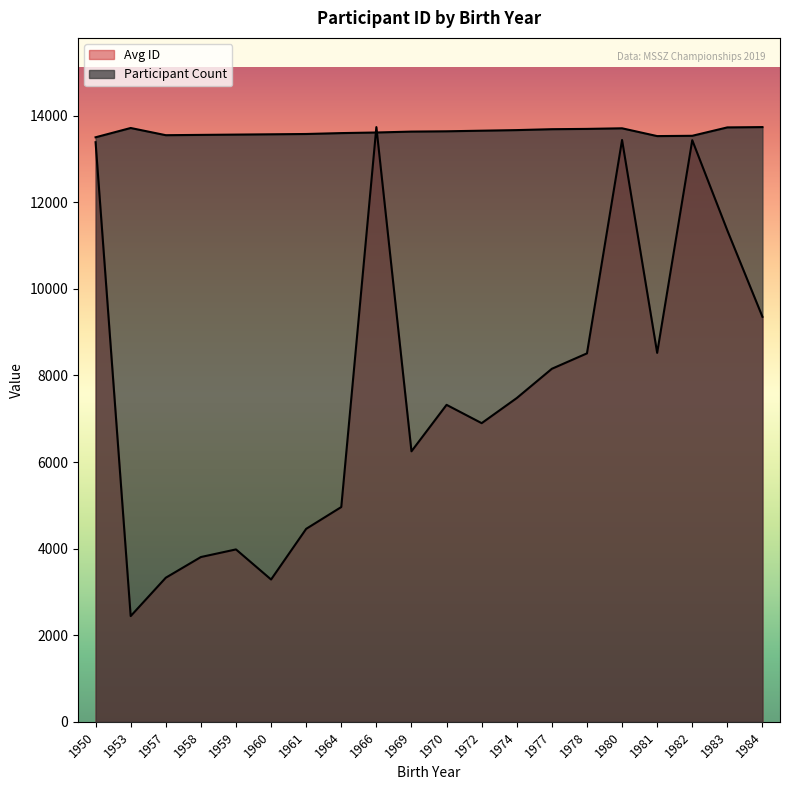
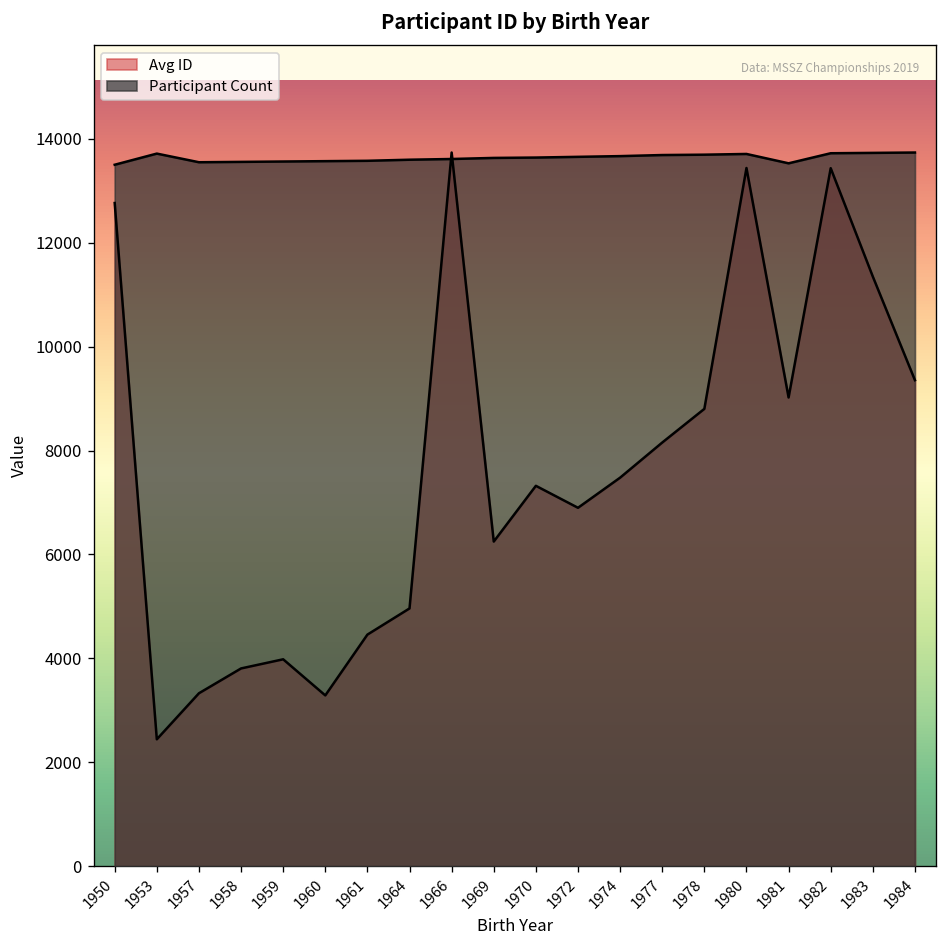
Avg ID, 1950: 13400 -> 12800
Avg ID, 1978: 8500 -> 8800
Avg ID, 1981: 8500 -> 9000
Participant Count, 1982: 13500 -> 13700
